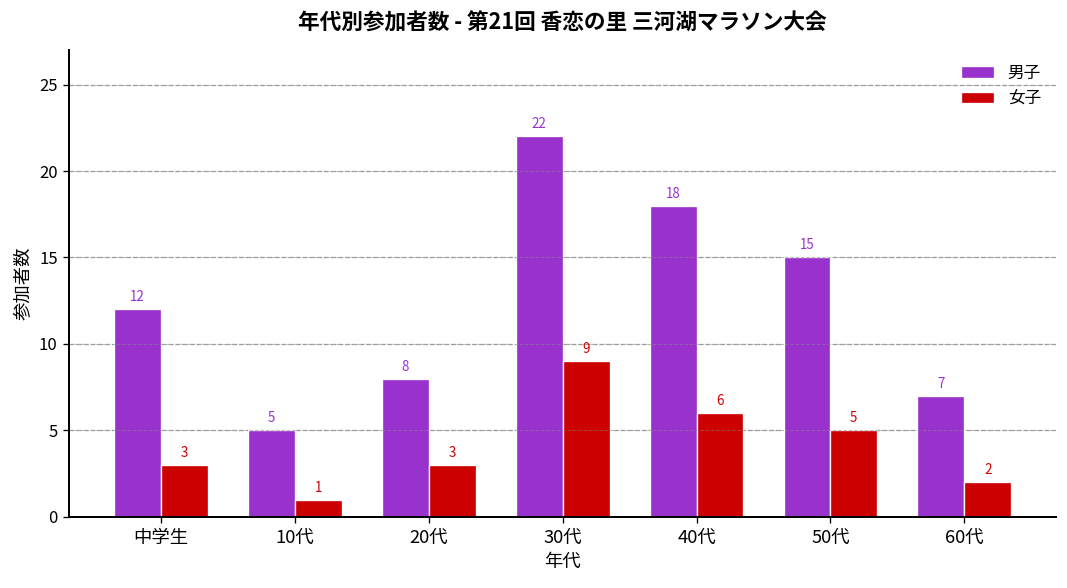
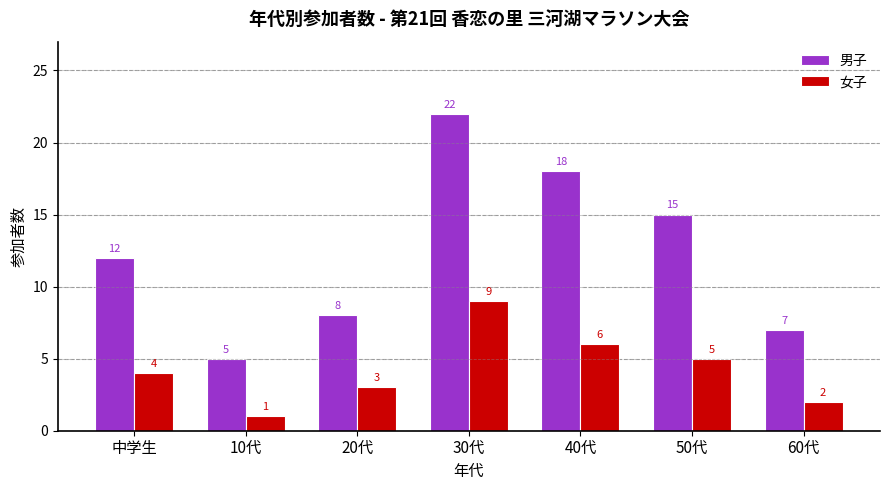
女子, 中学生: 3 -> 4
